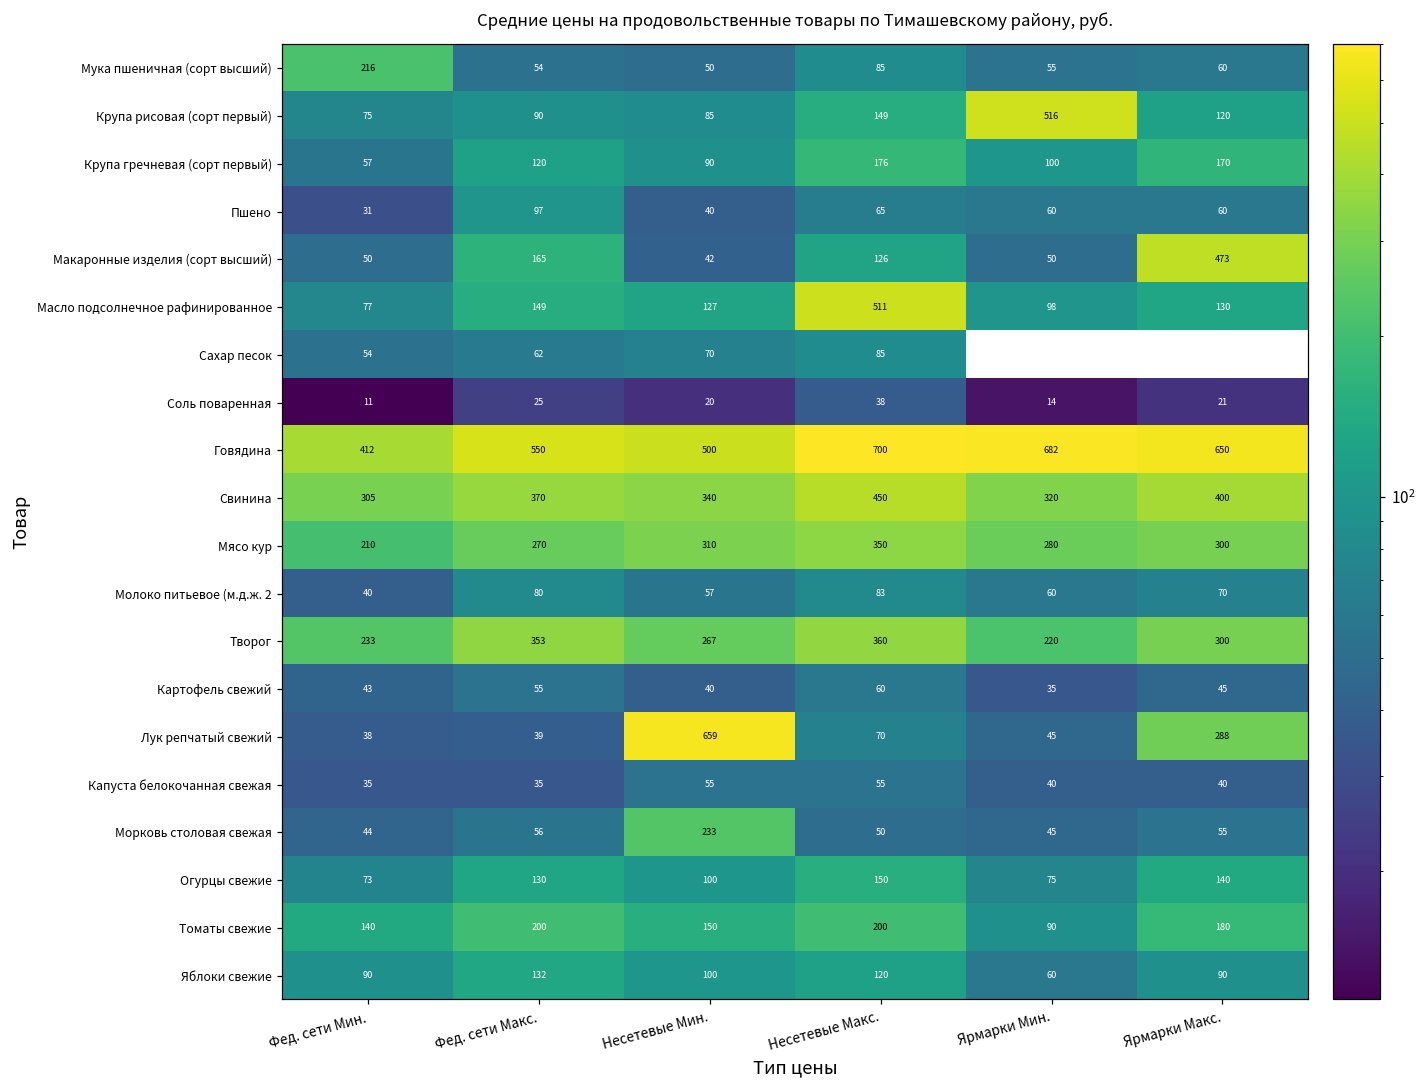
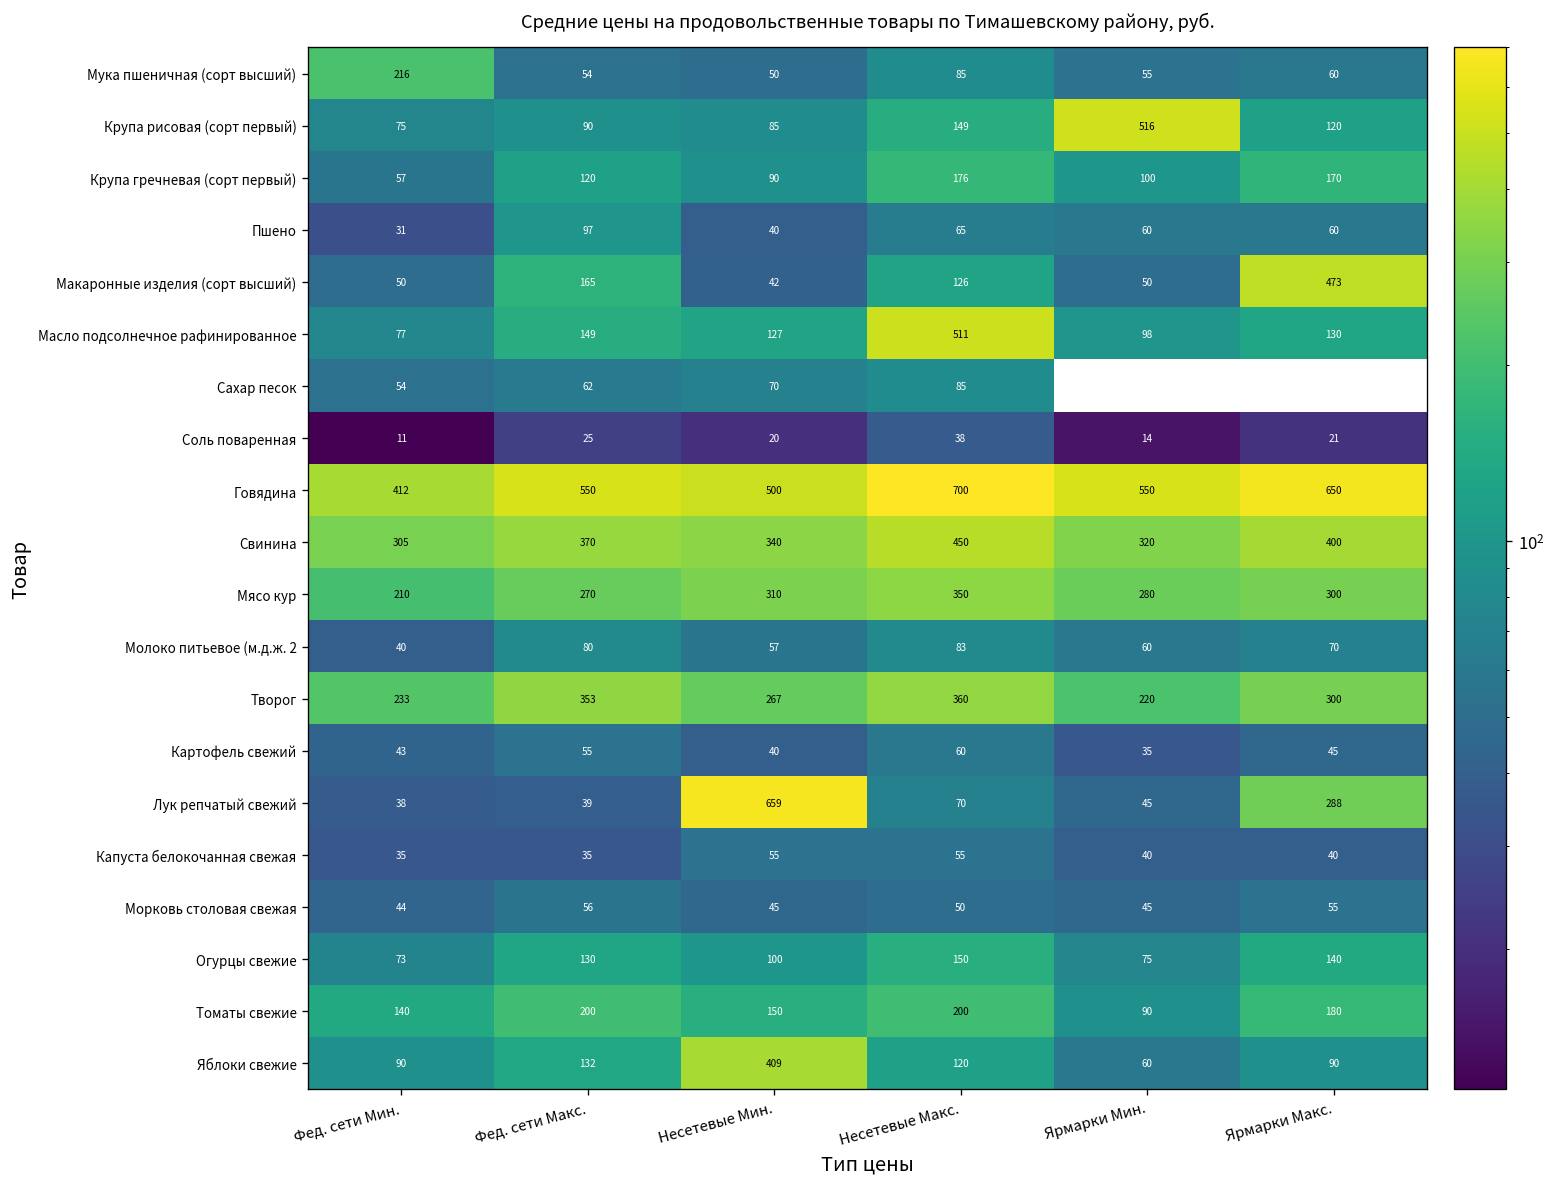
Говядина, Ярмарки Мин.: 682 -> 550
Морковь столовая свежая, Несетевые Мин.: 233 -> 45
Яблоки свежие, Несетевые Мин.: 100 -> 409
